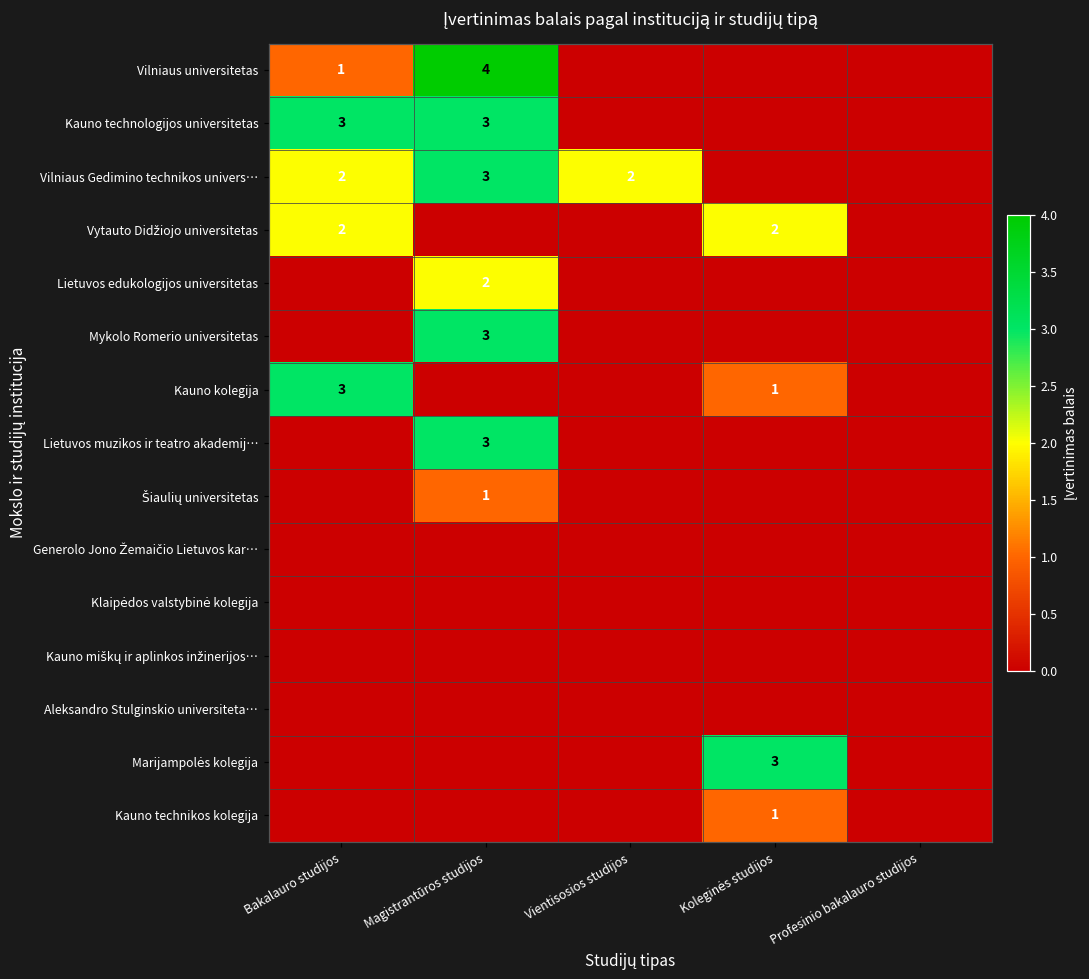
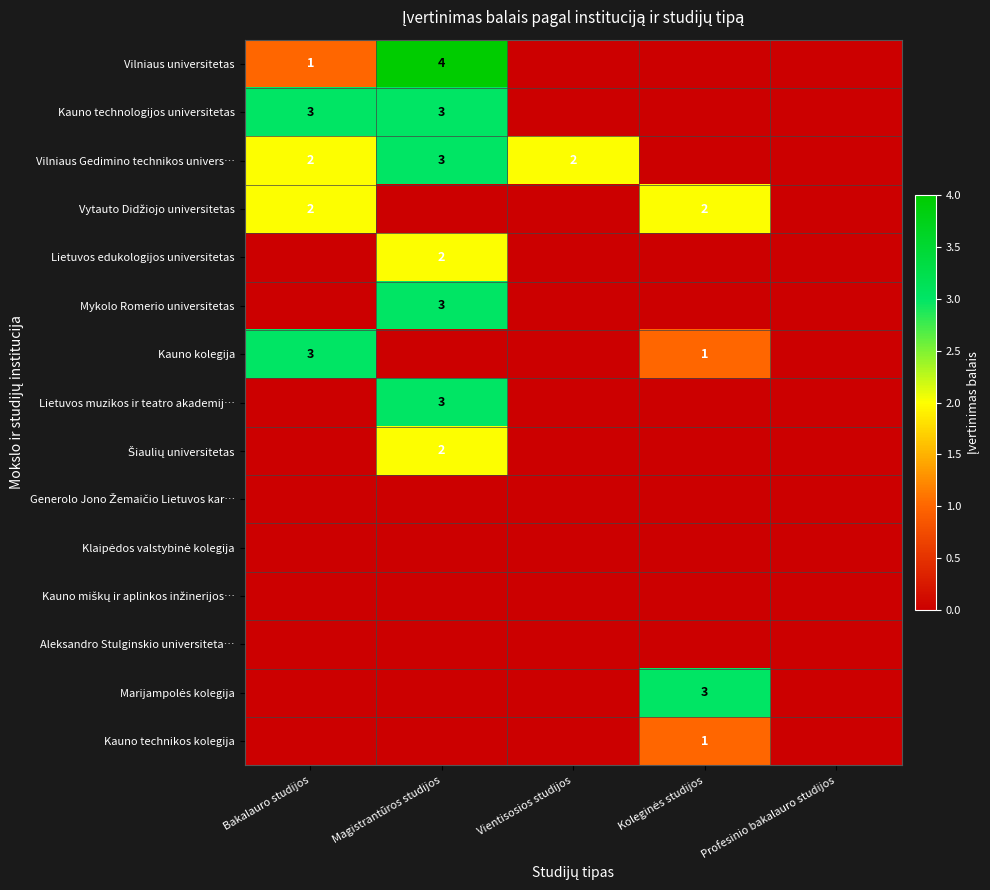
Šiaulių universitetas, Magistrantūros studijos: 1 -> 2
